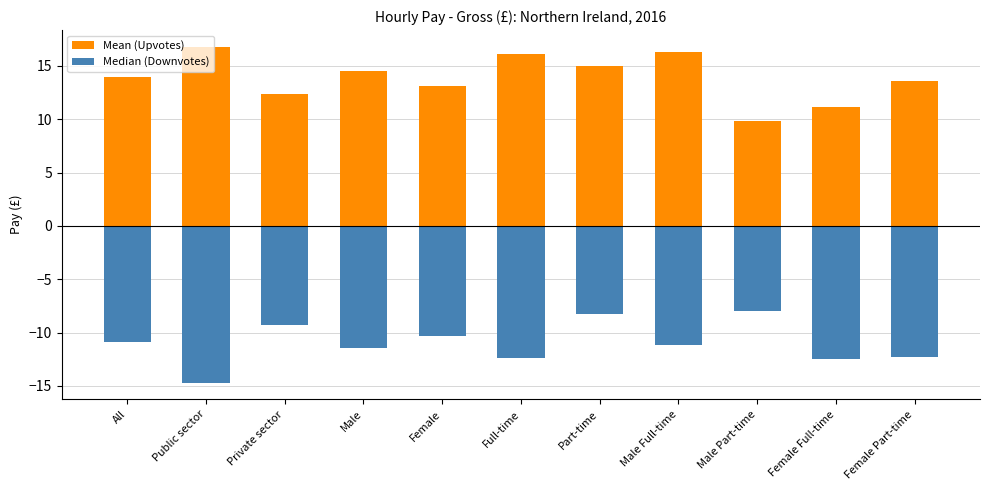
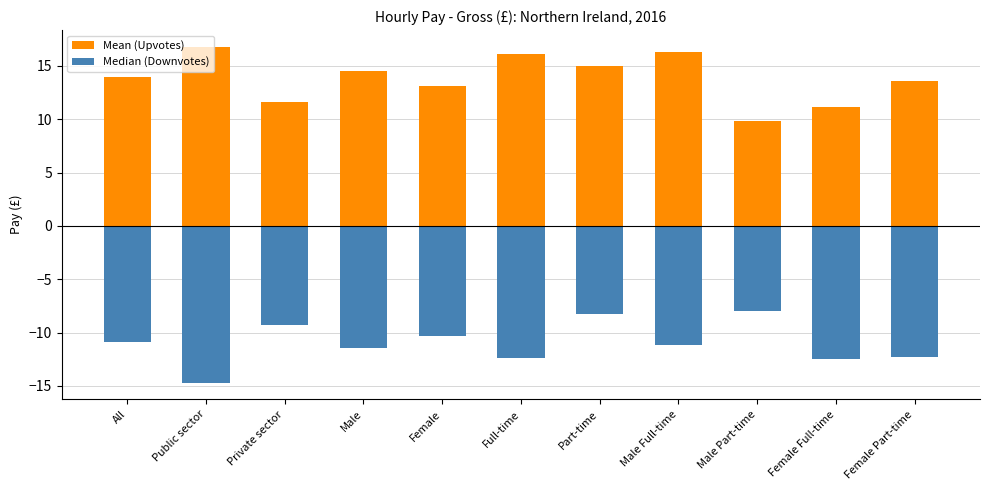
Mean (Upvotes), Private sector: 12.4 -> 11.6
